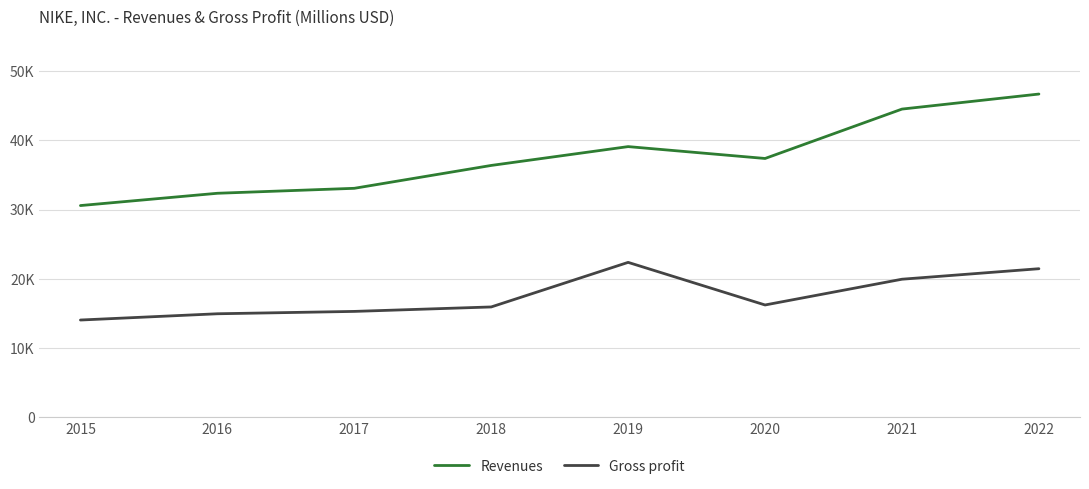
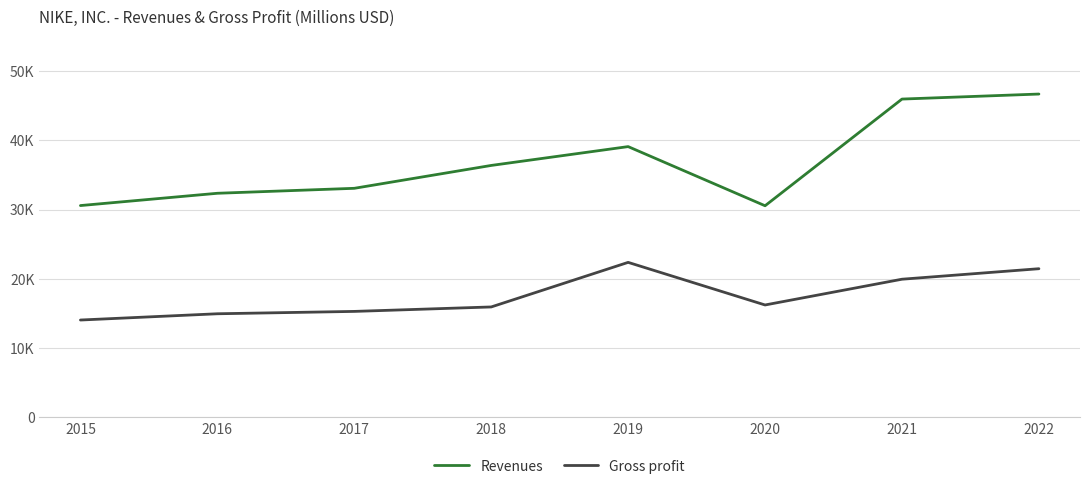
Revenues, 2020: 37000 -> 31000
Revenues, 2021: 45000 -> 46000
